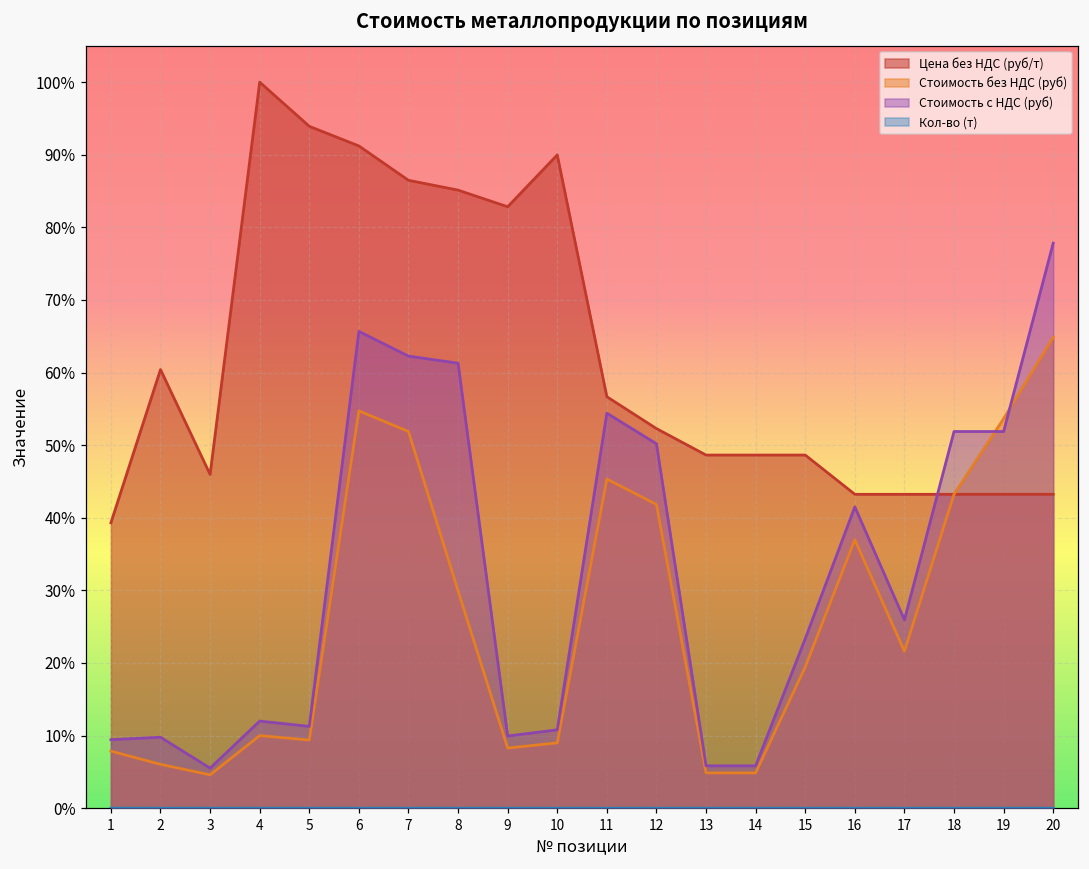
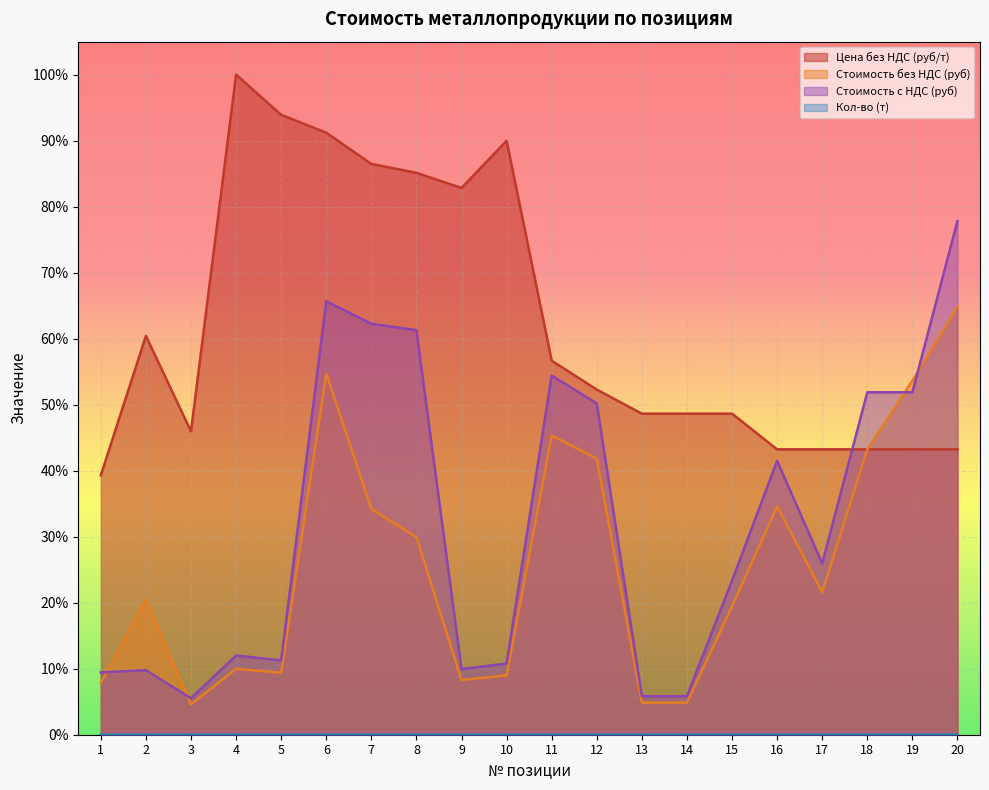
Стоимость без НДС (руб), 2: 6% -> 20%
Стоимость без НДС (руб), 7: 52% -> 34%
Стоимость без НДС (руб), 16: 37% -> 35%
